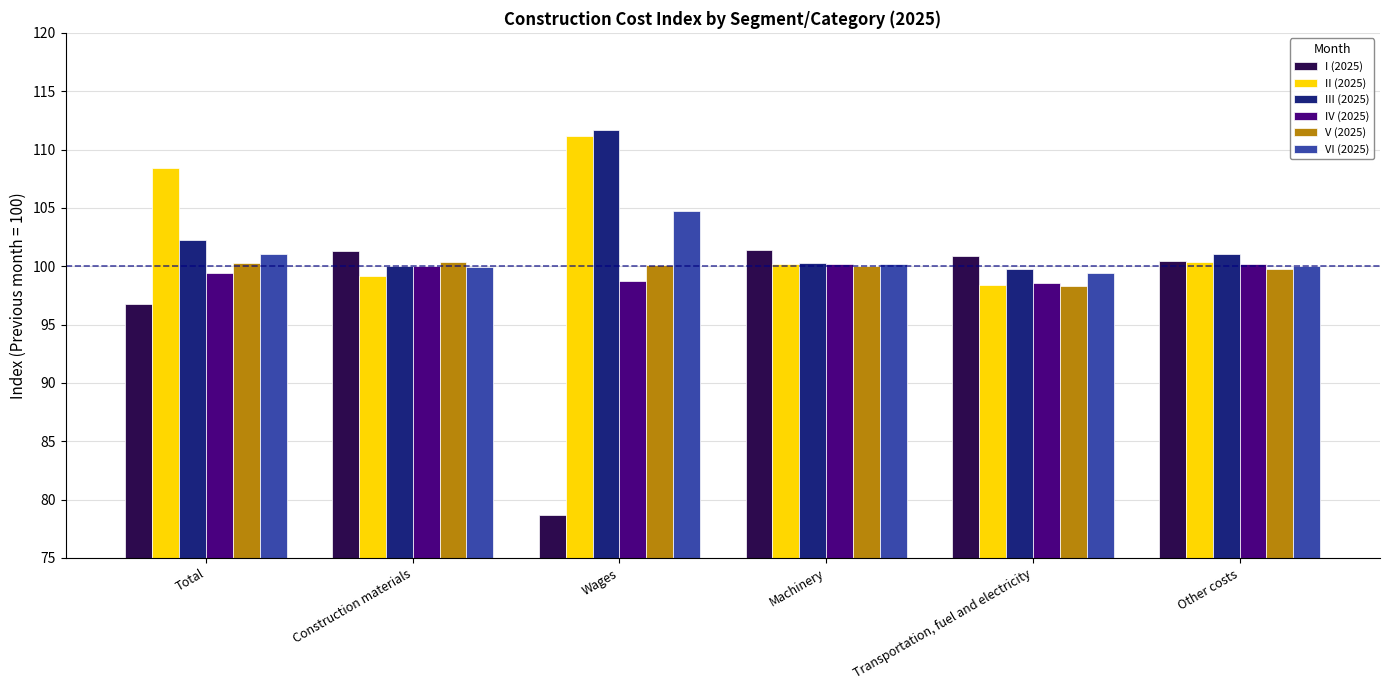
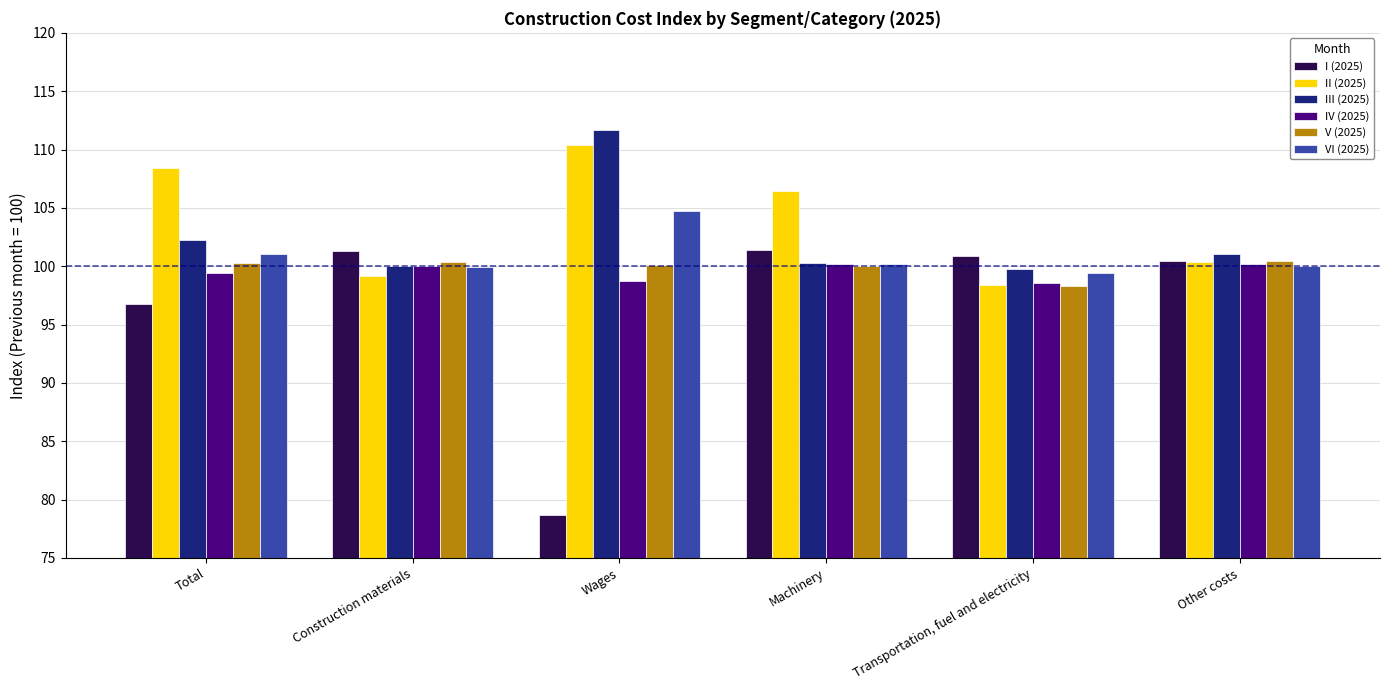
II (2025), Wages: 111.2 -> 110.4
II (2025), Machinery: 100.2 -> 106.4
V (2025), Other costs: 99.7 -> 100.4
